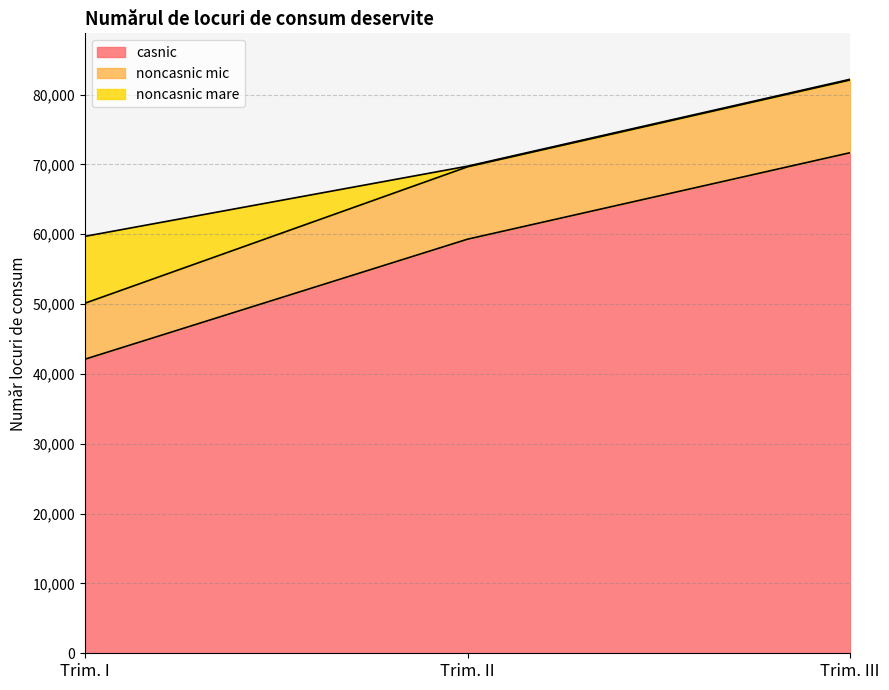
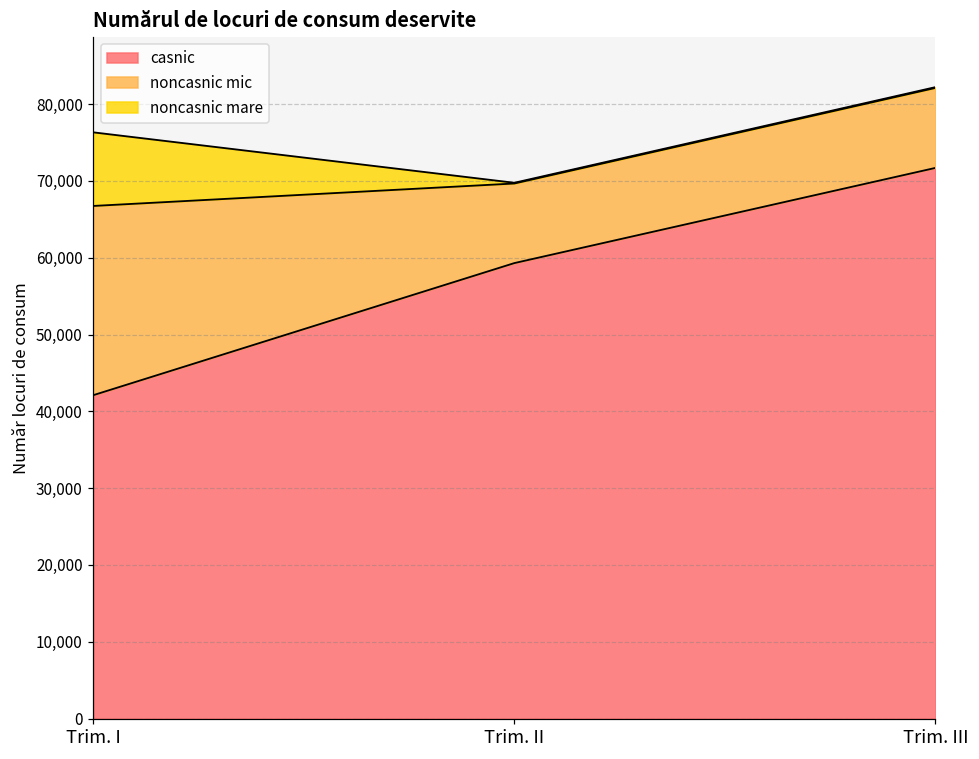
noncasnic mic, Trim. I: 8,000 -> 25,000
